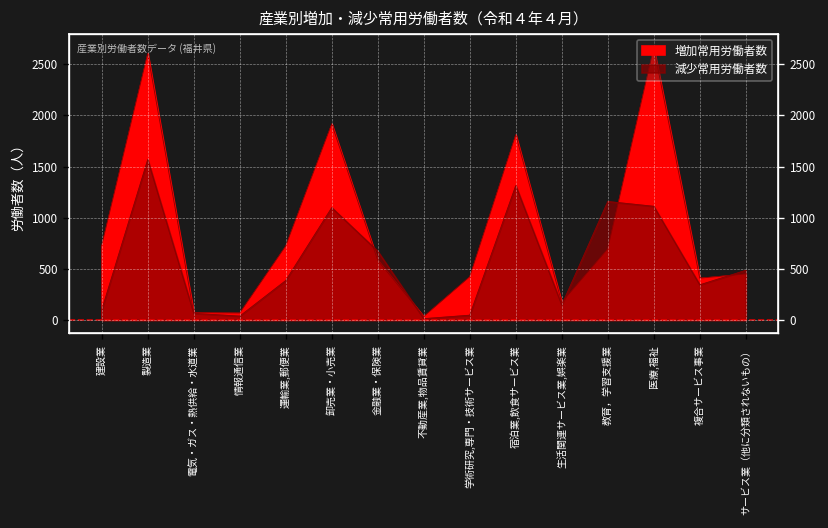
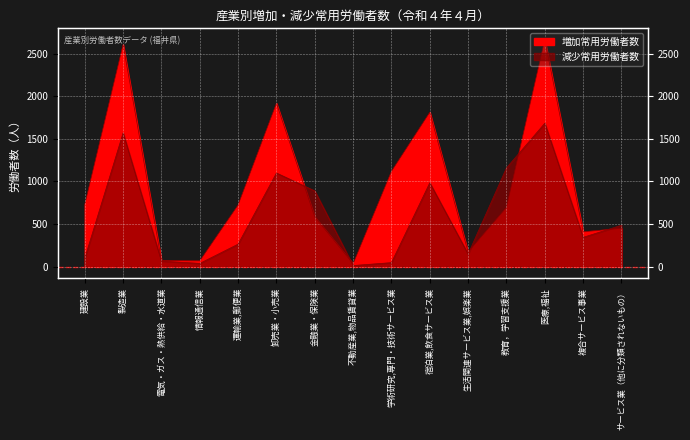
減少常用労働者数, 運輸業,郵便業: 400 -> 300
減少常用労働者数, 金融業・保険業: 700 -> 900
増加常用労働者数, 学術研究,専門・技術サービス業: 400 -> 1100
減少常用労働者数, 宿泊業,飲食サービス業: 1300 -> 1000
減少常用労働者数, 医療,福祉: 1100 -> 1700
